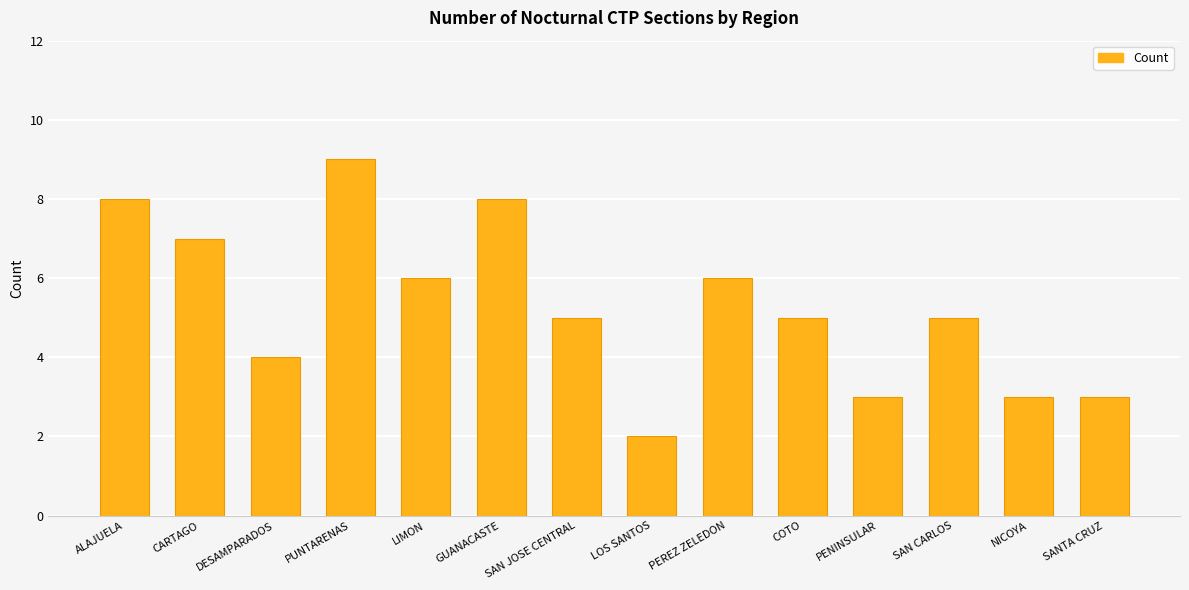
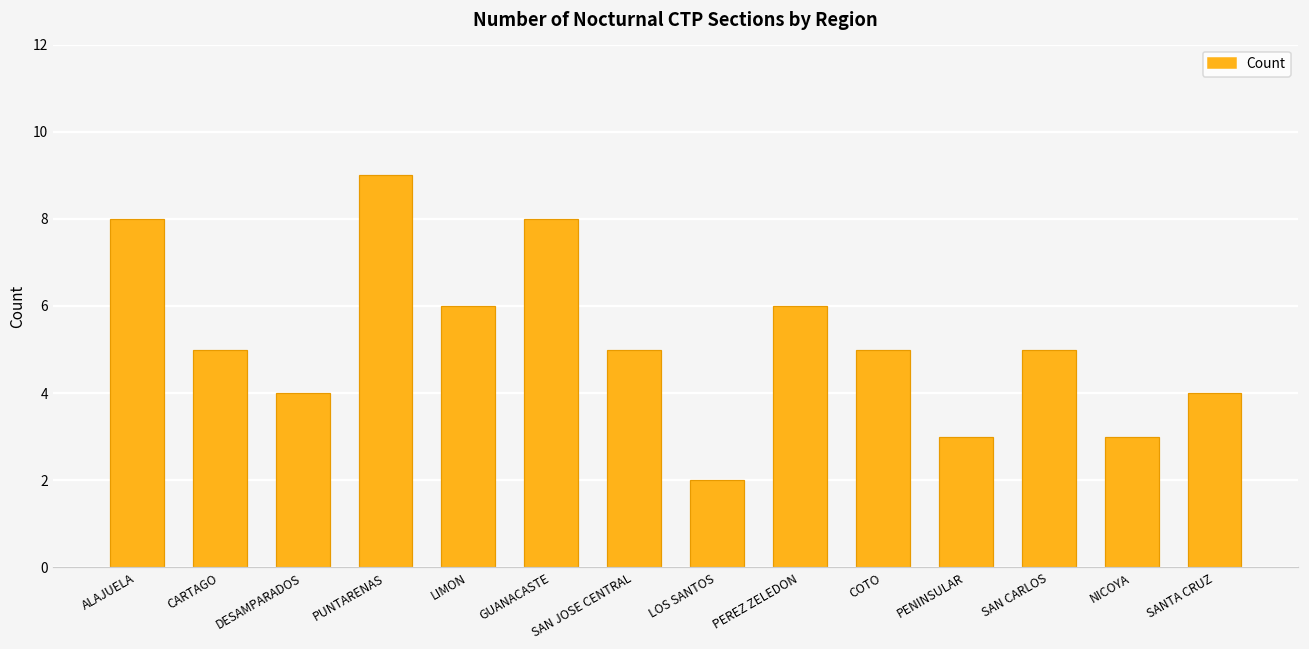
CARTAGO: 7 -> 5
SANTA CRUZ: 3 -> 4
